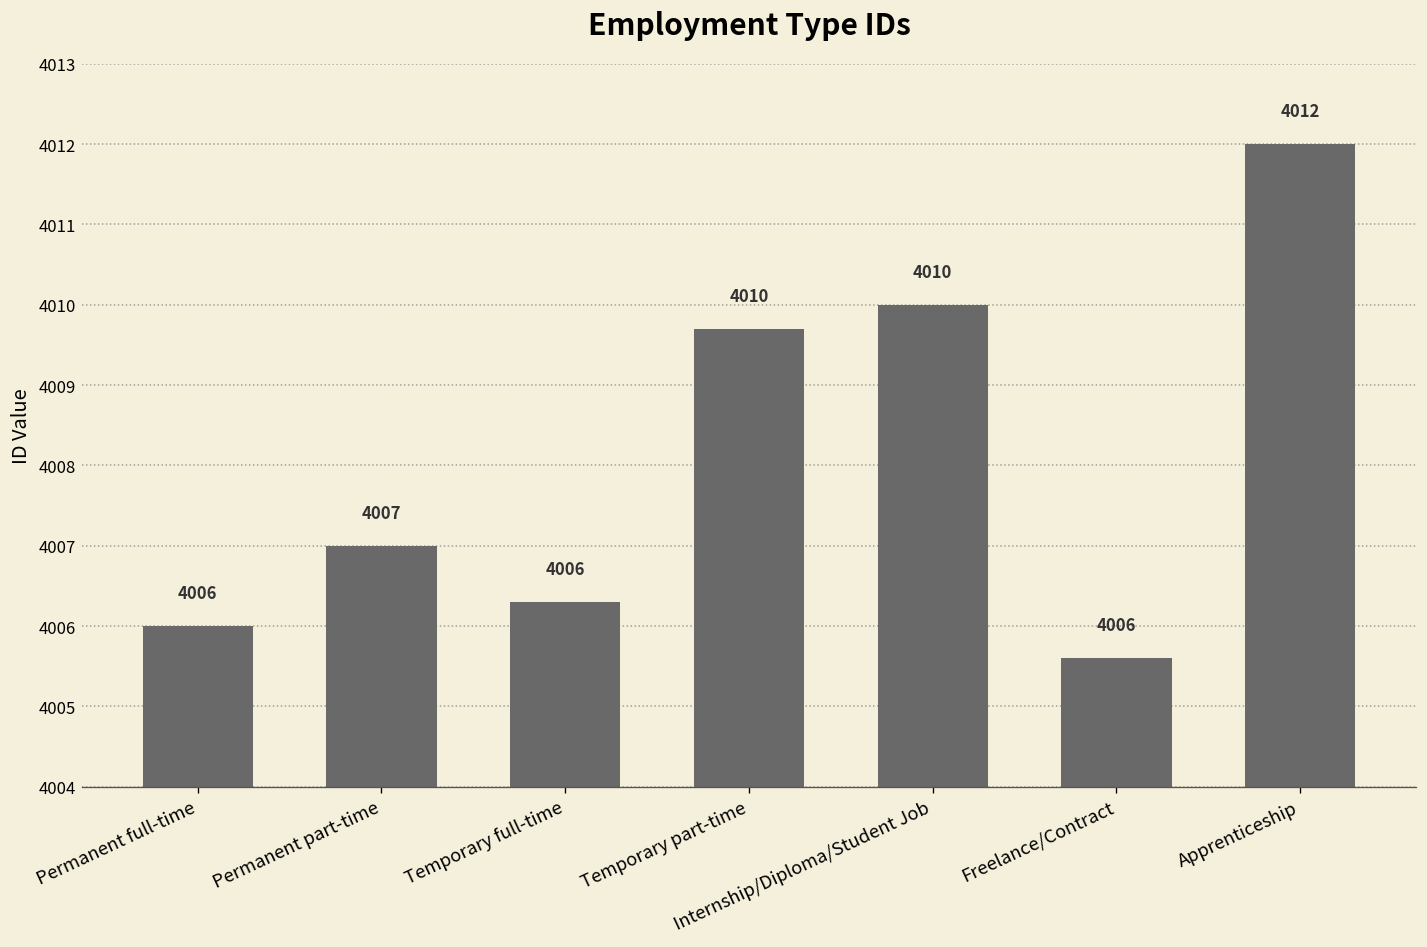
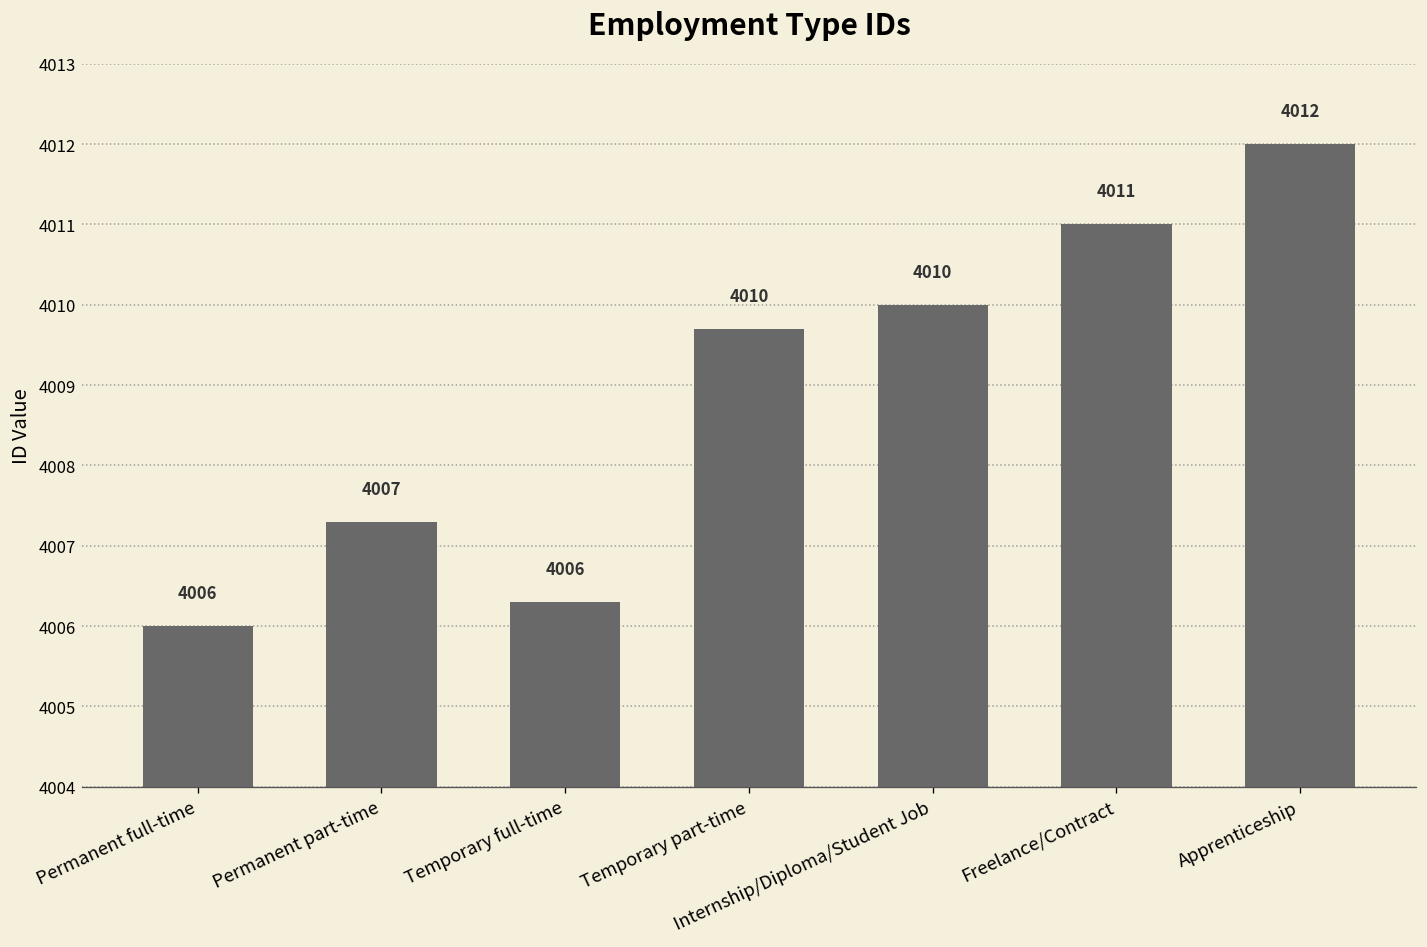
Permanent part-time: 4007.0 -> 4007.3
Freelance/Contract: 4006 -> 4011
